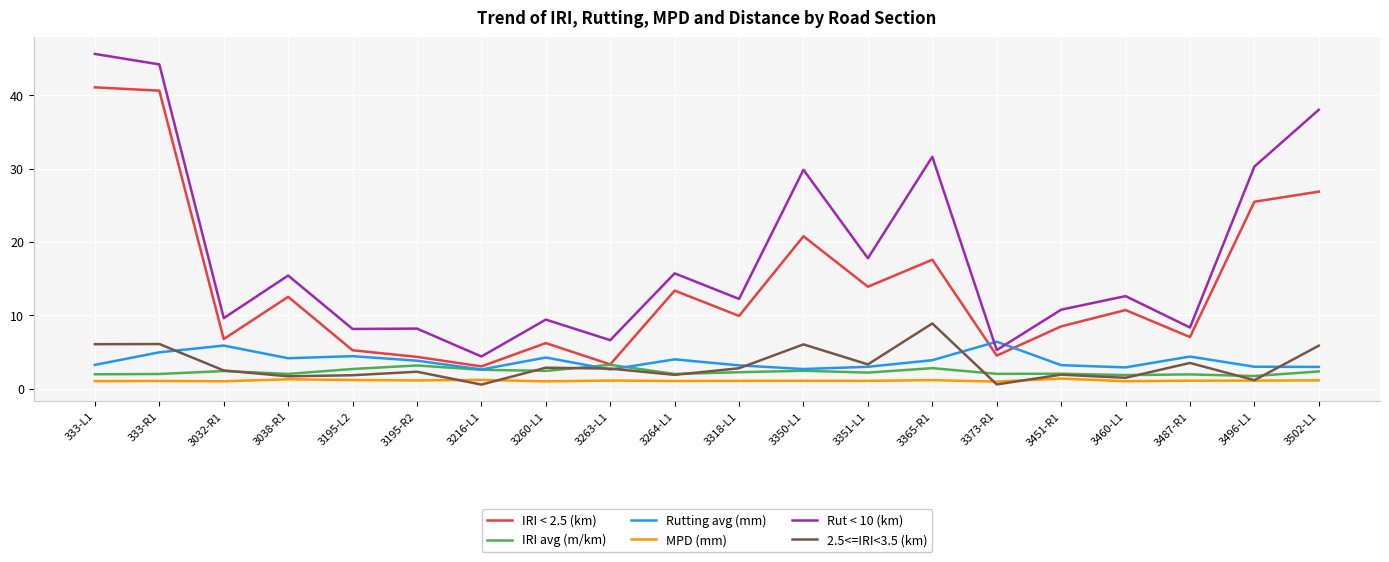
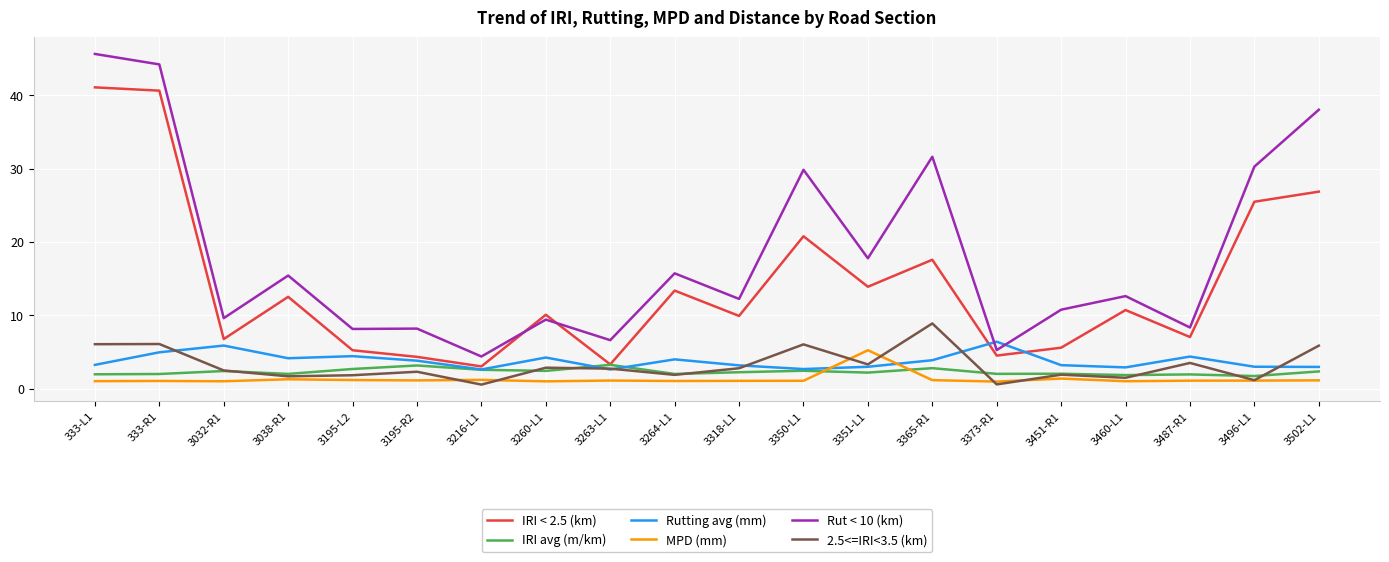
IRI < 2.5 (km), 3260-L1: 6 -> 10
MPD (mm), 3351-L1: 1 -> 5
IRI < 2.5 (km), 3451-R1: 9 -> 6
